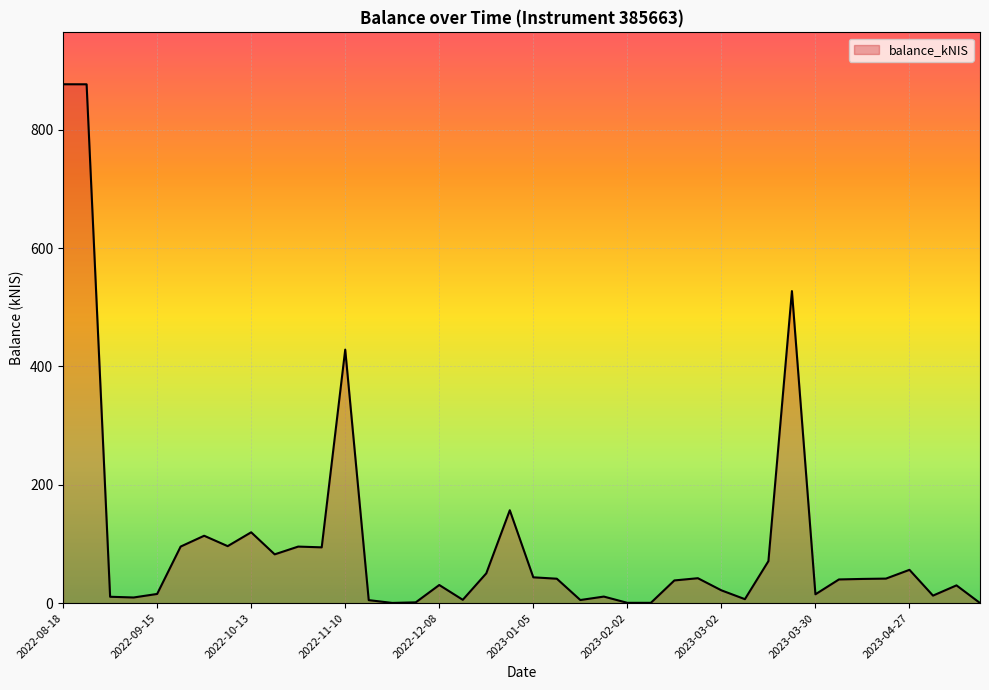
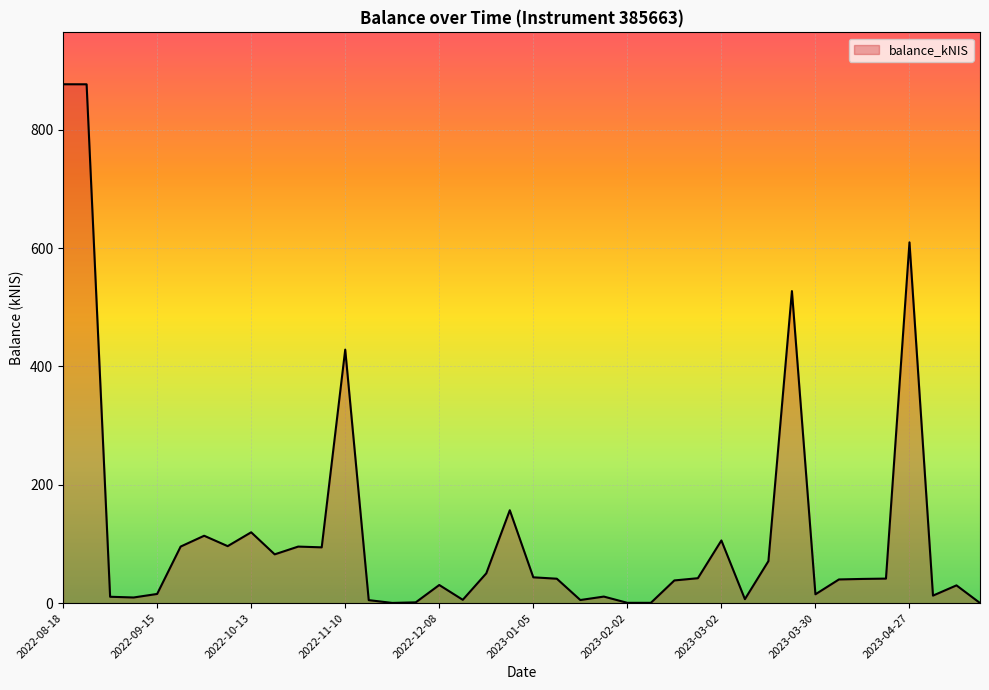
2023-03-02: 20 -> 110
2023-04-27: 60 -> 610
